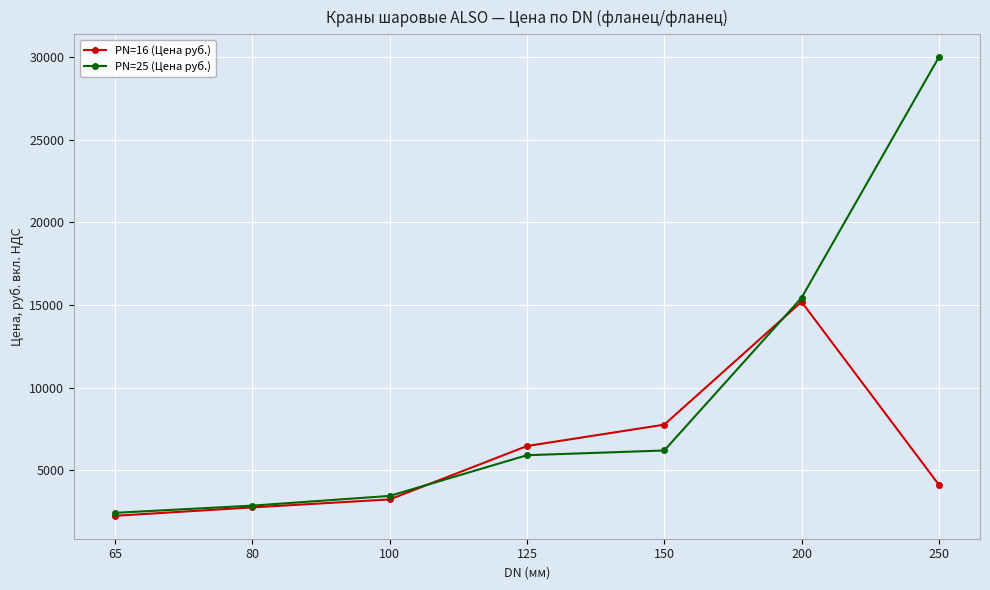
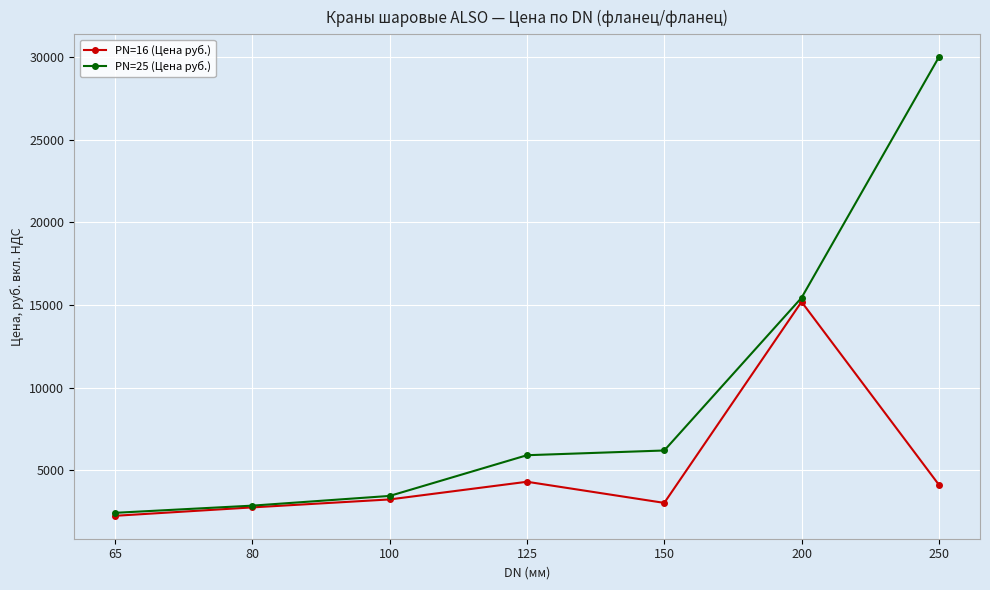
PN=16 (Цена руб.), 125: 6500 -> 4300
PN=16 (Цена руб.), 150: 7800 -> 3000
